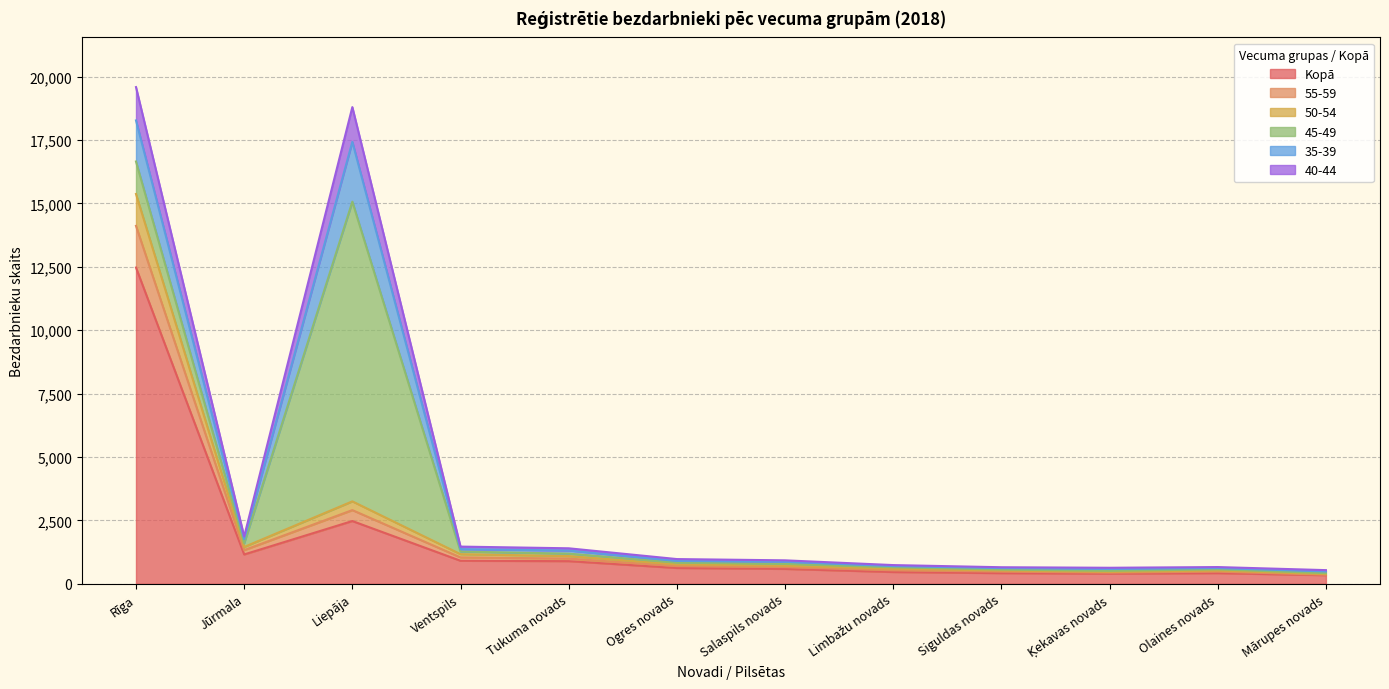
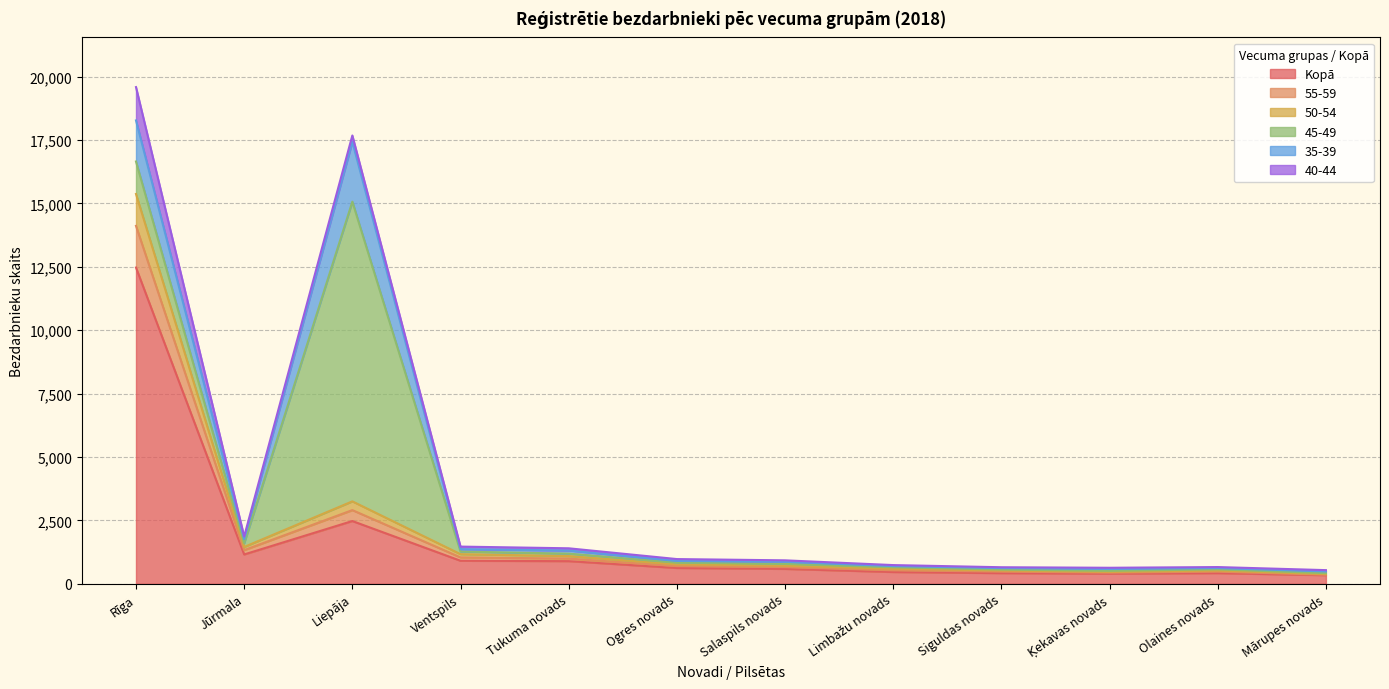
40-44, Liepāja: 1,400 -> 200
